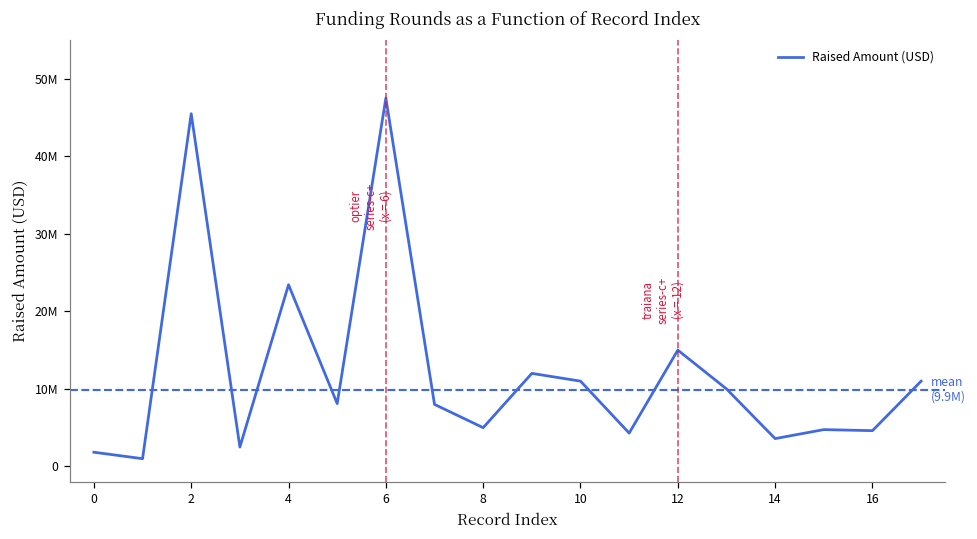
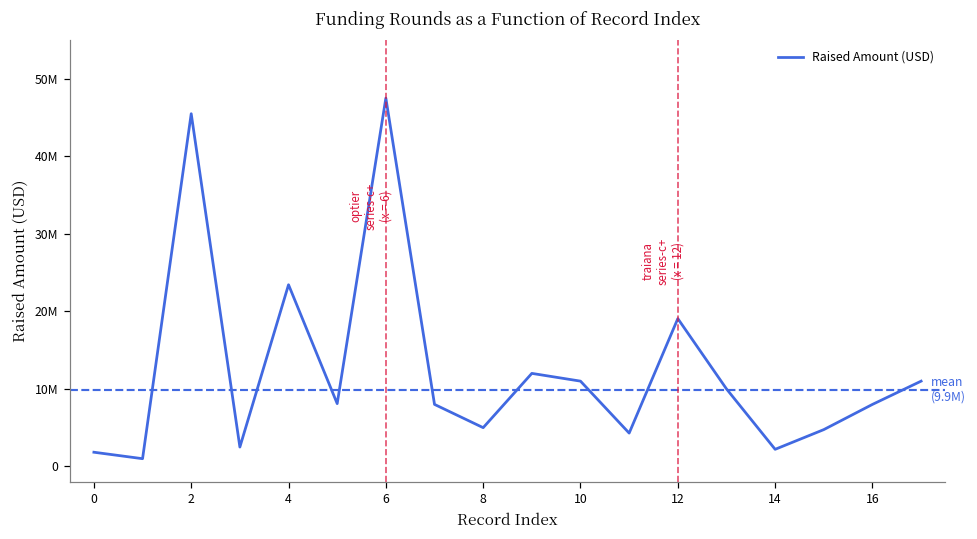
12: 15000000 -> 19000000
14: 4000000 -> 2000000
16: 5000000 -> 8000000
